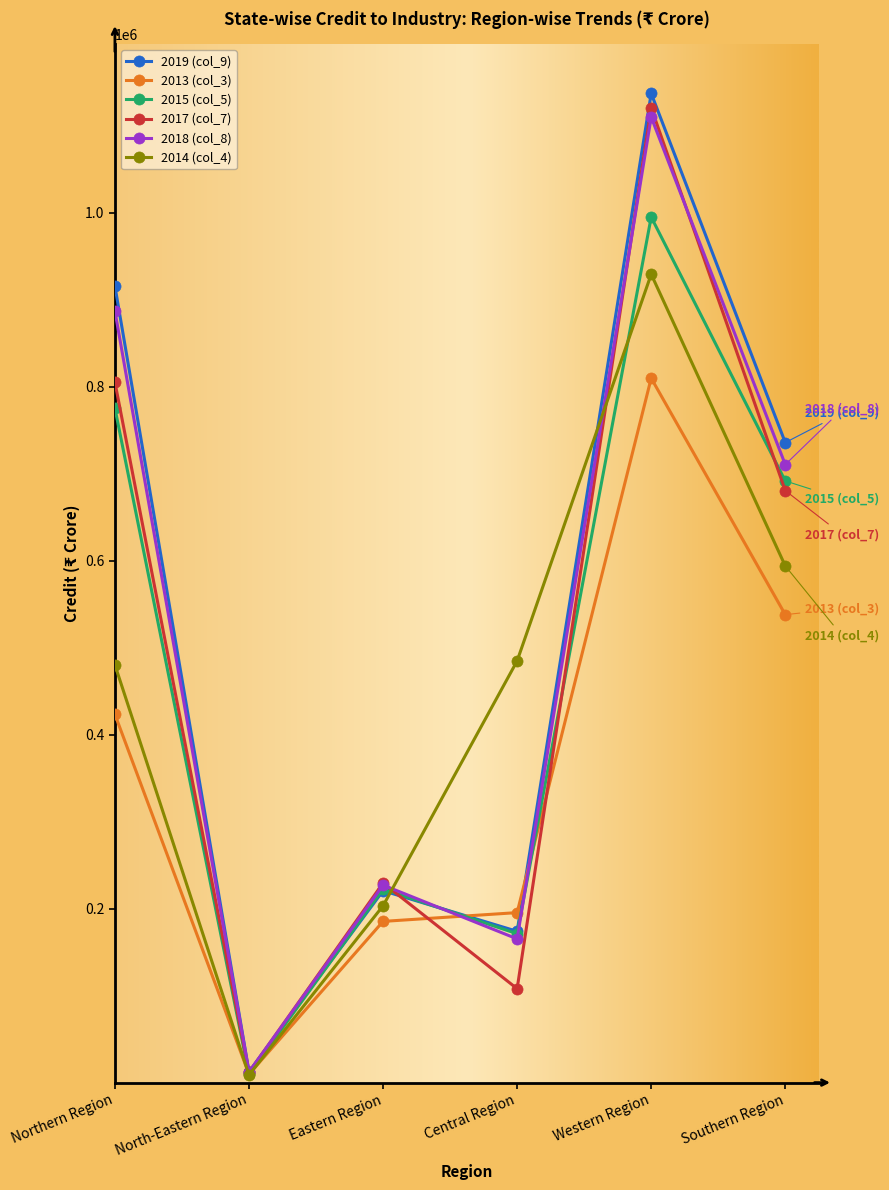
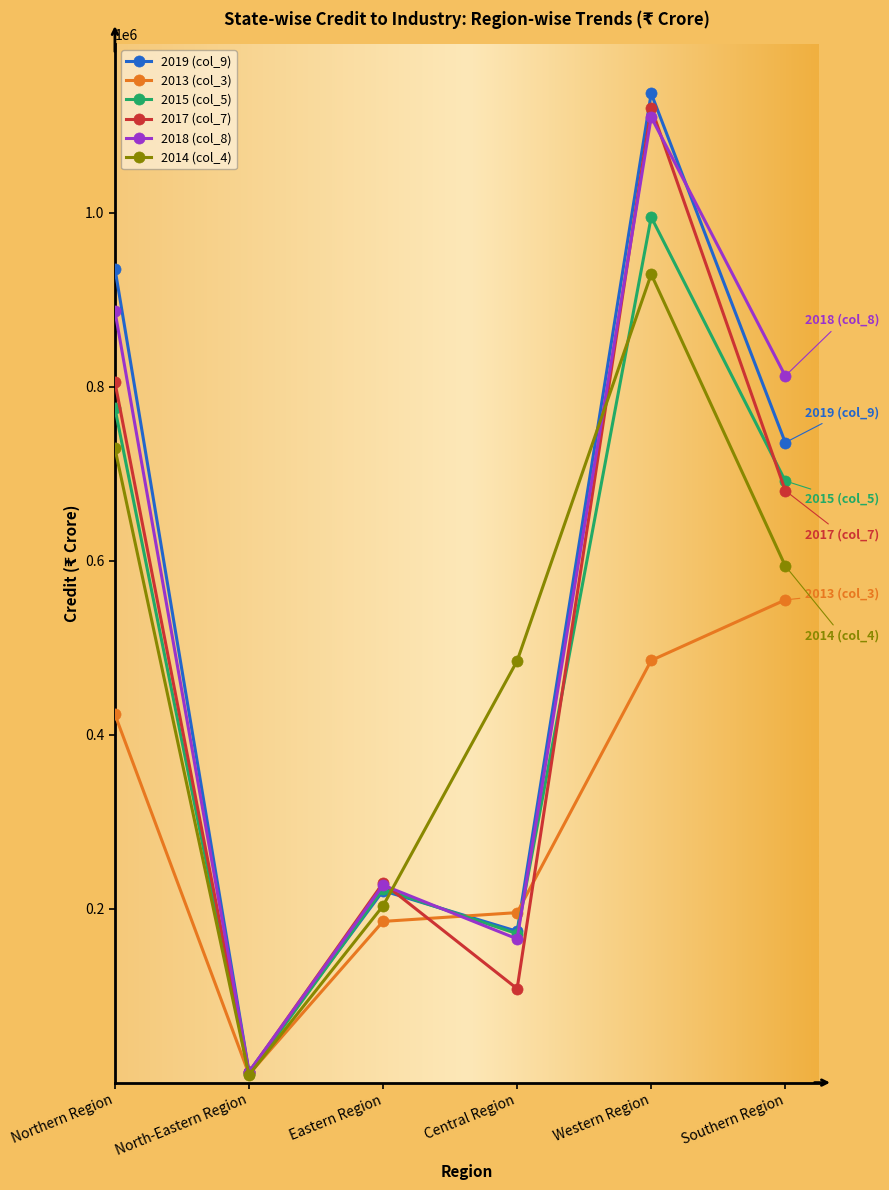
2019 (col_9), Northern Region: 920000 -> 940000
2014 (col_4), Northern Region: 480000 -> 730000
2013 (col_3), Western Region: 810000 -> 490000
2013 (col_3), Southern Region: 540000 -> 550000
2018 (col_8), Southern Region: 710000 -> 810000
